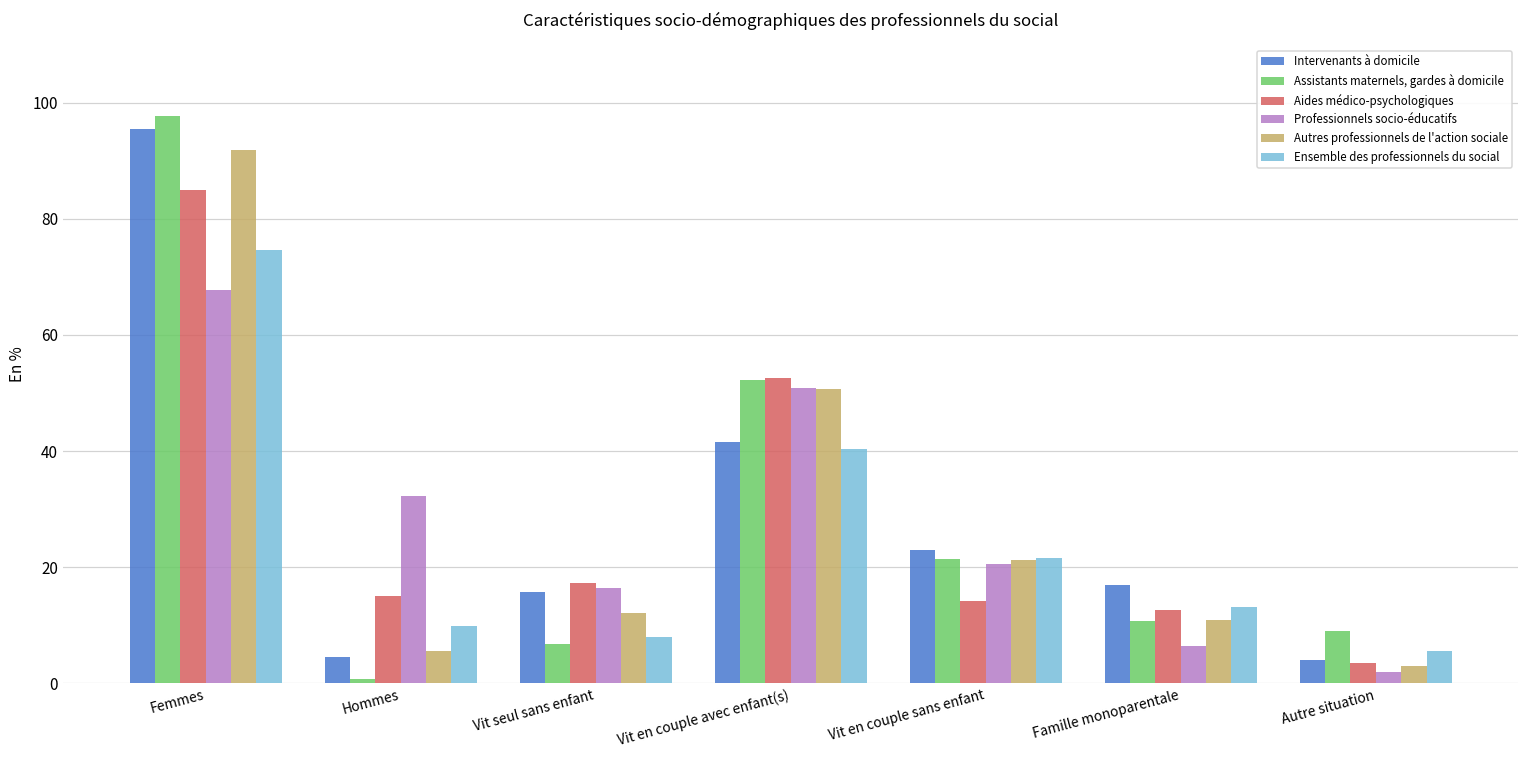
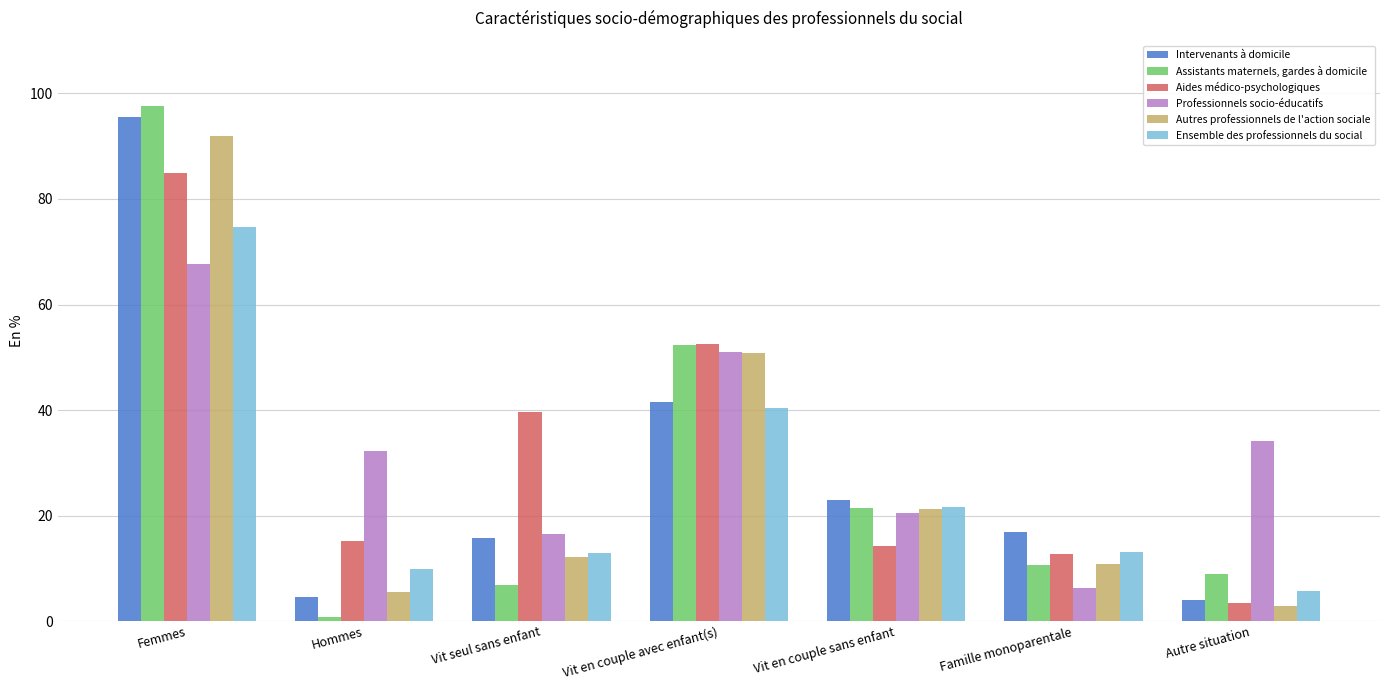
Aides médico-psychologiques, Vit seul sans enfant: 17 -> 40
Ensemble des professionnels du social, Vit seul sans enfant: 8 -> 13
Professionnels socio-éducatifs, Autre situation: 2 -> 34
